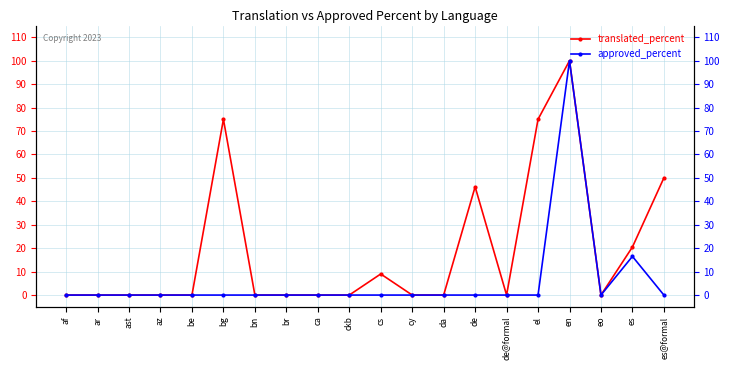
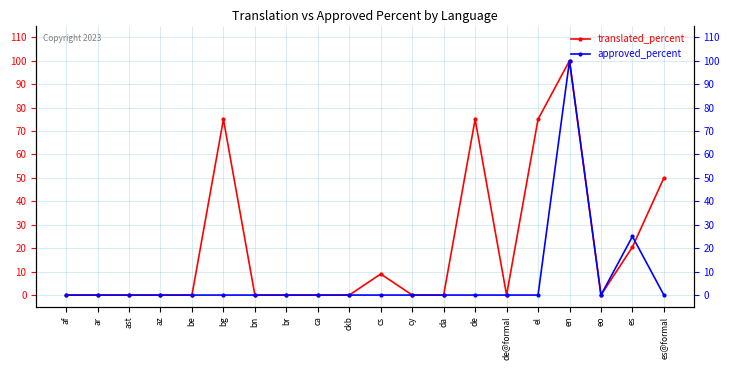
translated_percent, de: 46 -> 75
approved_percent, es: 17 -> 25
